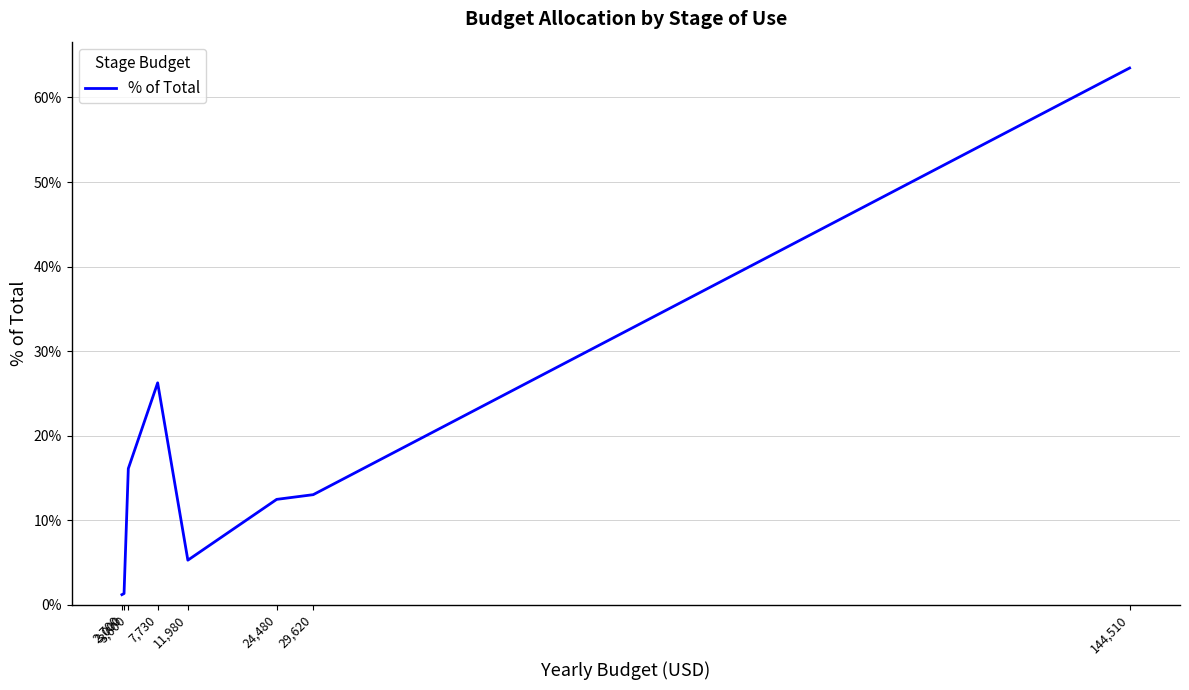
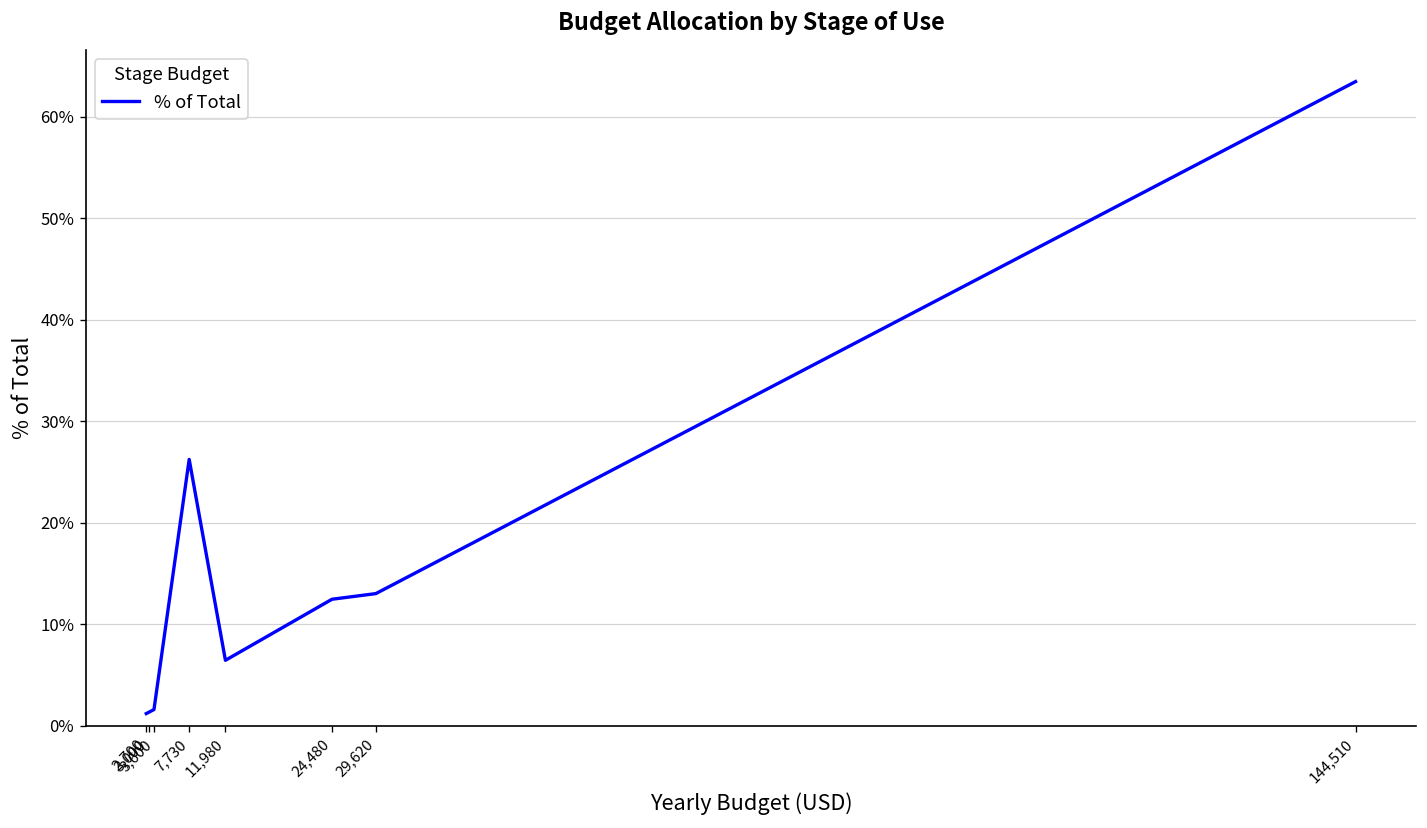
3,600: 16% -> 2%
11,980: 5% -> 6%
